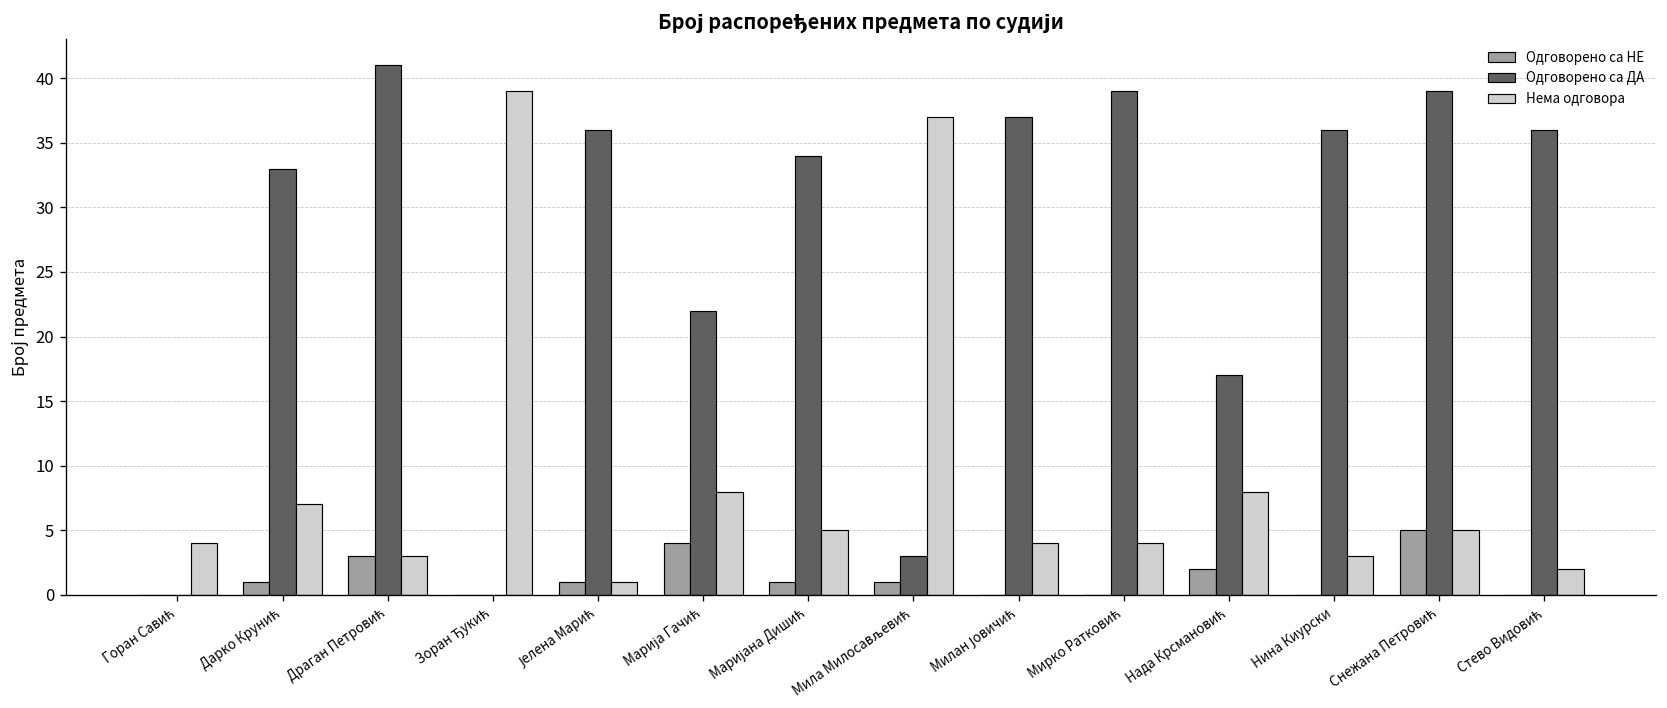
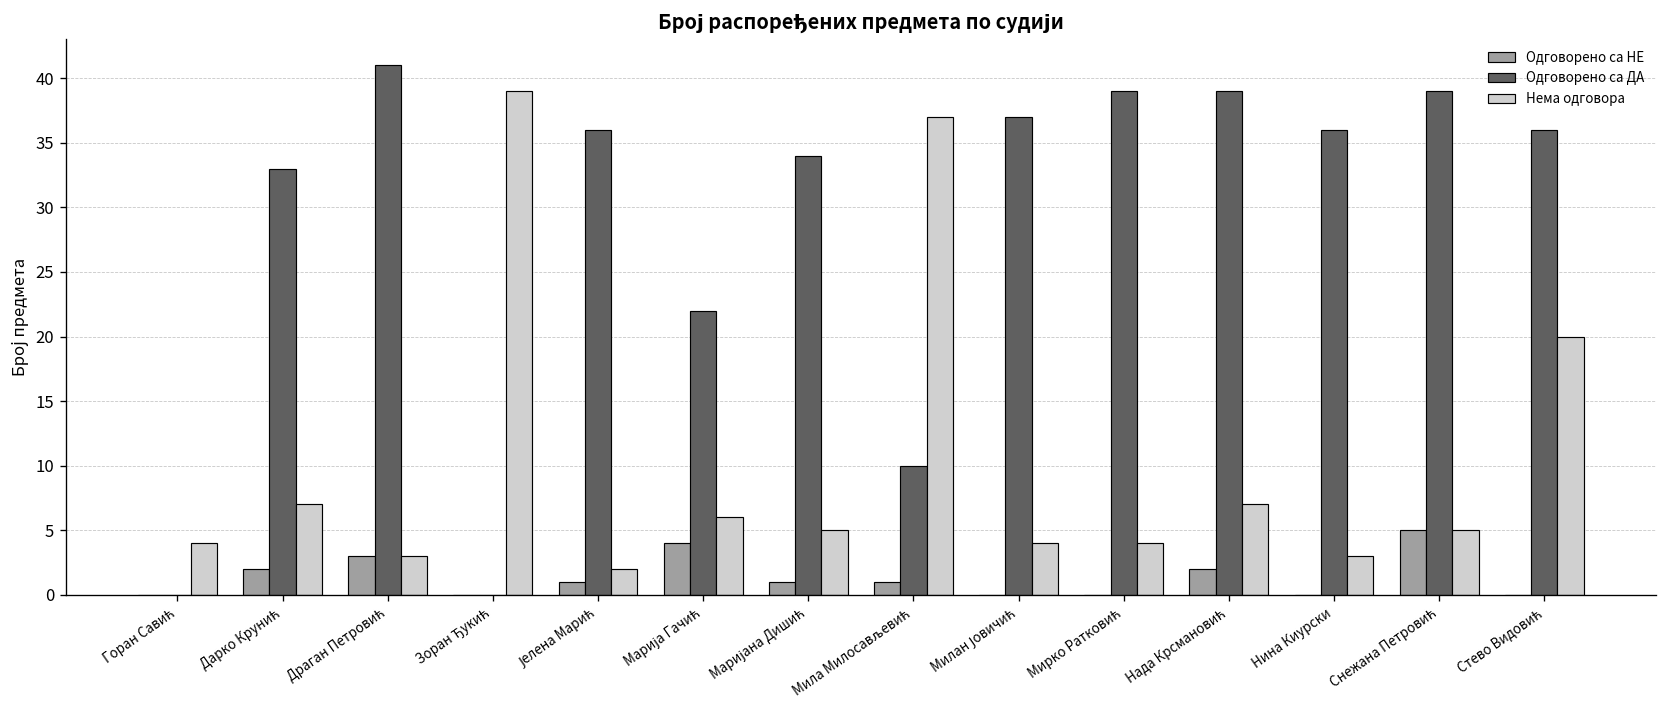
Одговорено са НЕ, Дарко Крунић: 1 -> 2
Нема одговора, Јелена Марић: 1 -> 2
Нема одговора, Марија Гачић: 8 -> 6
Одговорено са ДА, Мила Милосављевић: 3 -> 10
Одговорено са ДА, Нада Крсмановић: 17 -> 39
Нема одговора, Нада Крсмановић: 8 -> 7
Нема одговора, Стево Видовић: 2 -> 20
